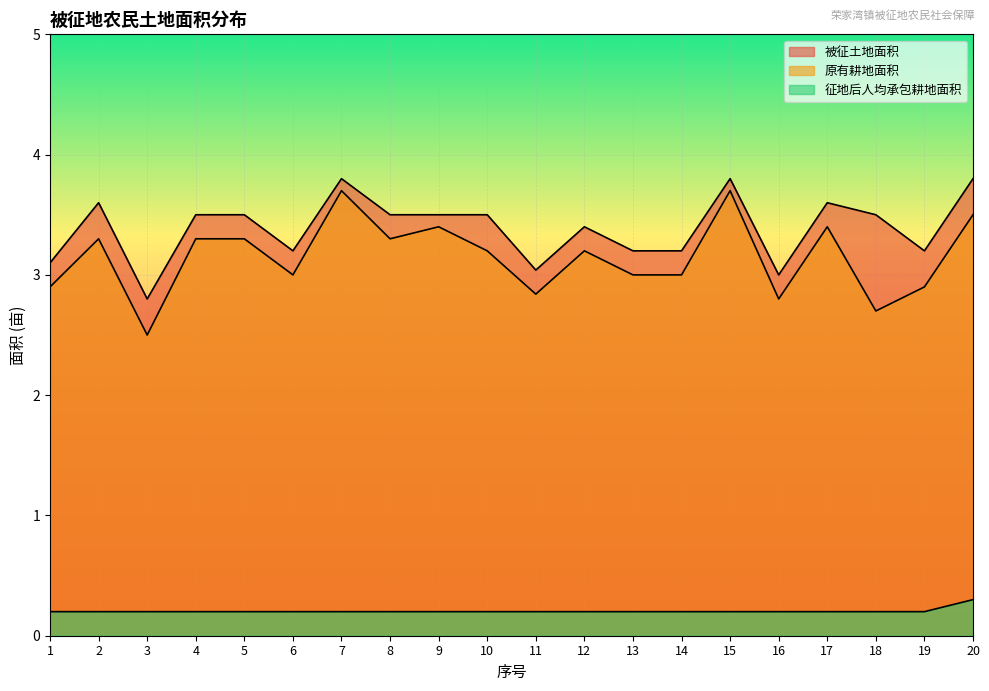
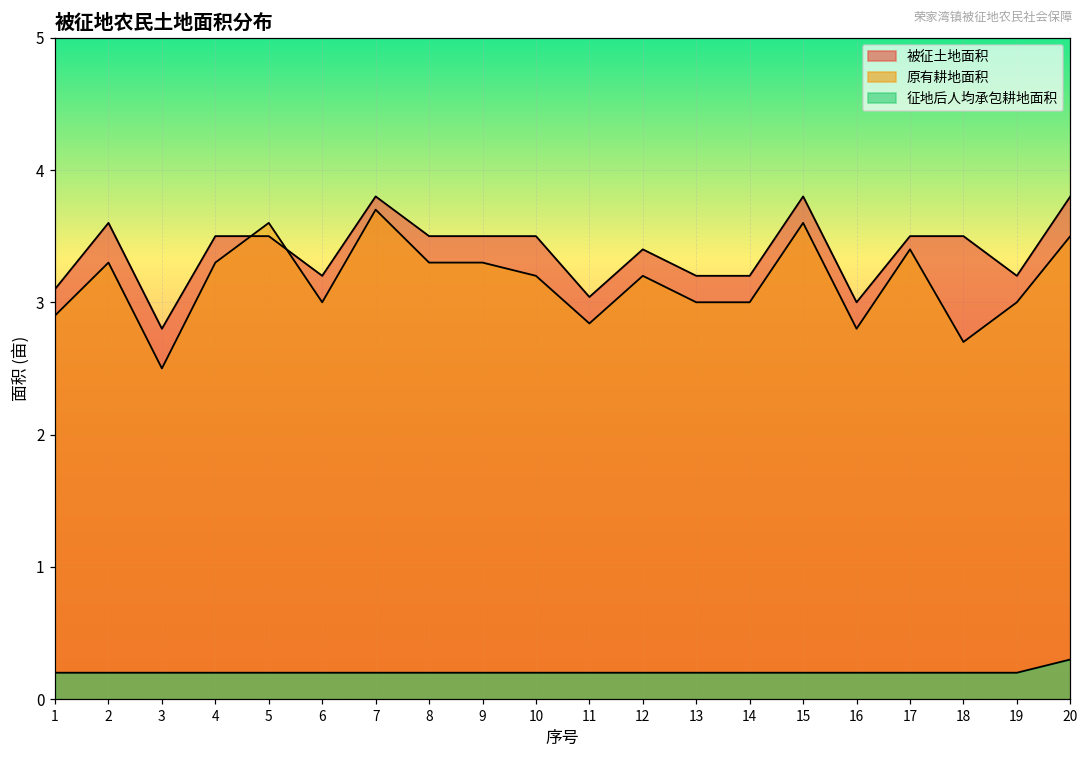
原有耕地面积, 5: 3.3 -> 3.6
原有耕地面积, 9: 3.4 -> 3.3
原有耕地面积, 15: 3.7 -> 3.6
被征土地面积, 17: 3.6 -> 3.5
原有耕地面积, 19: 2.9 -> 3.0
